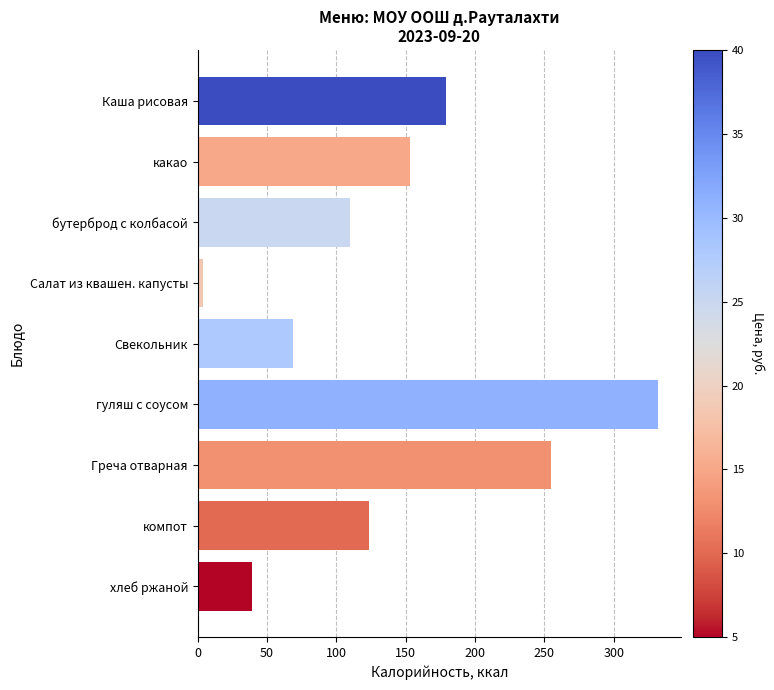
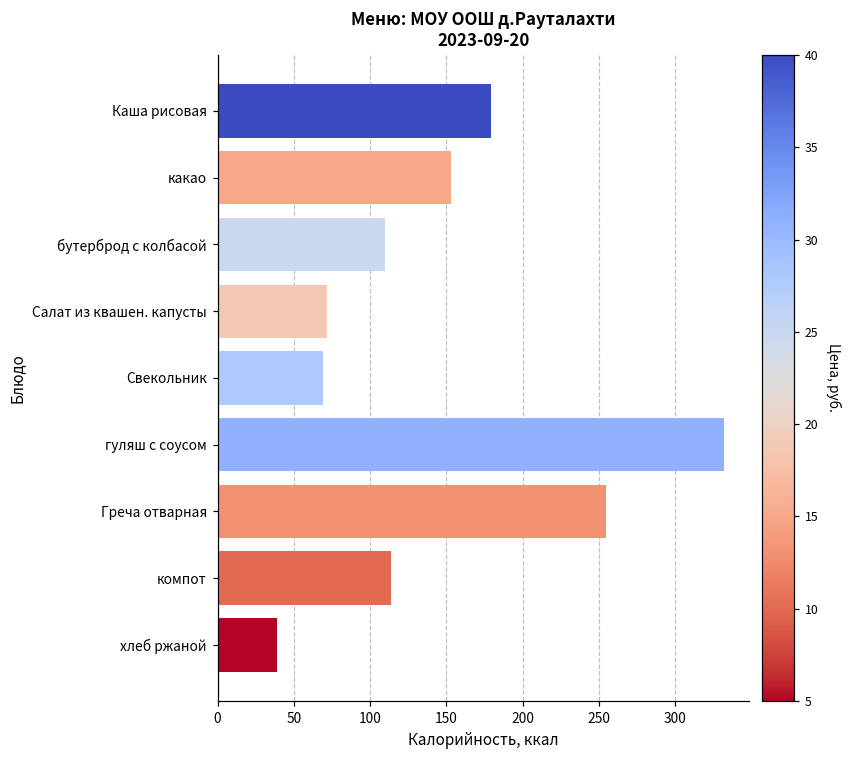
Салат из квашен. капусты: 4 -> 72
компот: 124 -> 114
